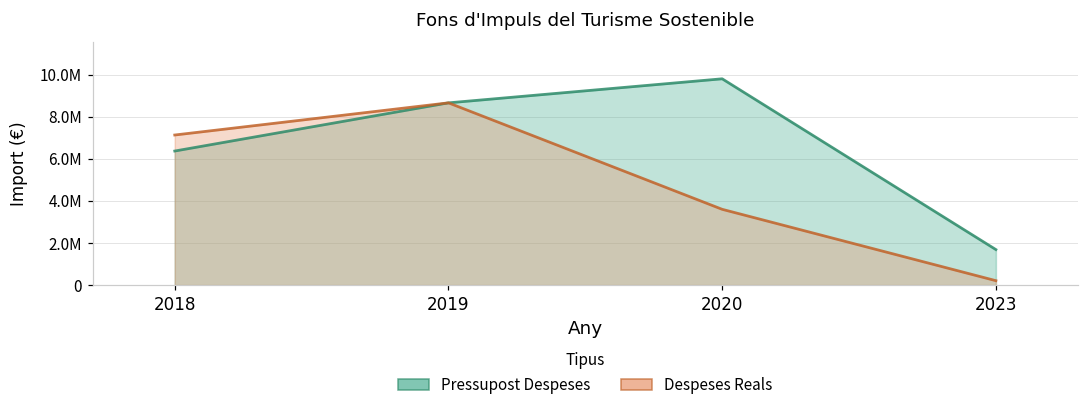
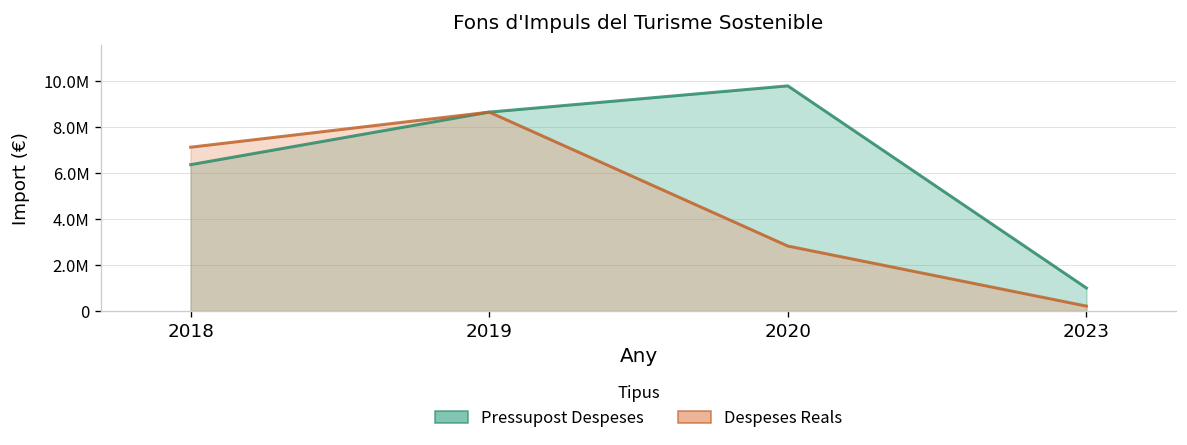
Despeses Reals, 2020: 3600000 -> 2800000
Pressupost Despeses, 2023: 1700000 -> 1000000
